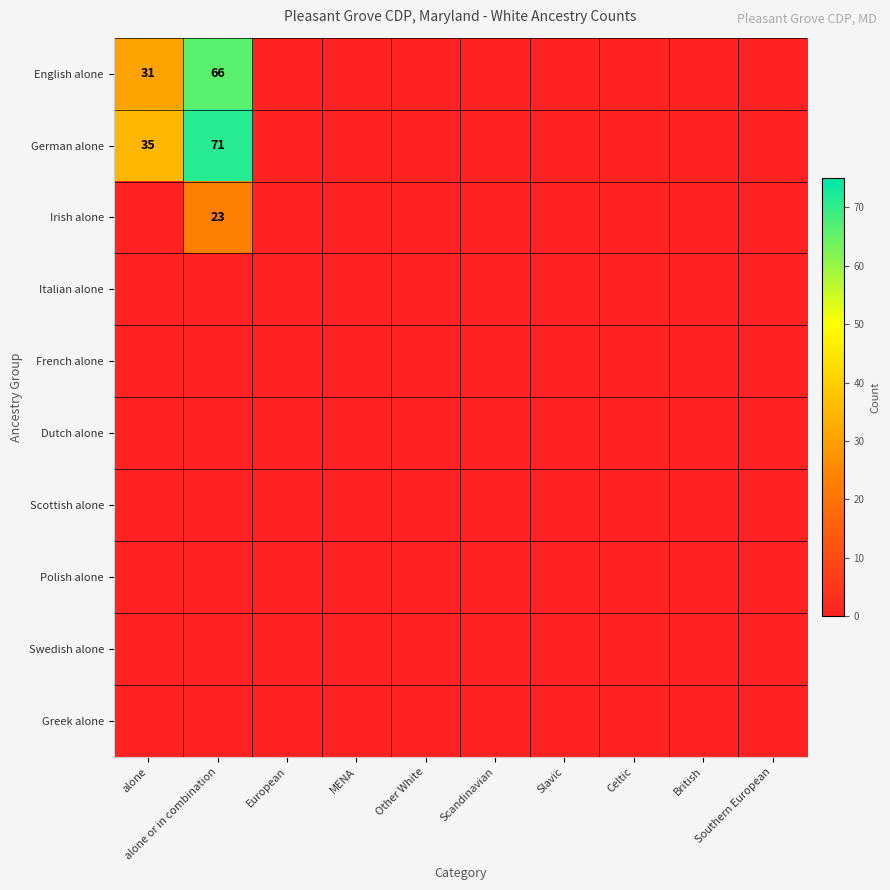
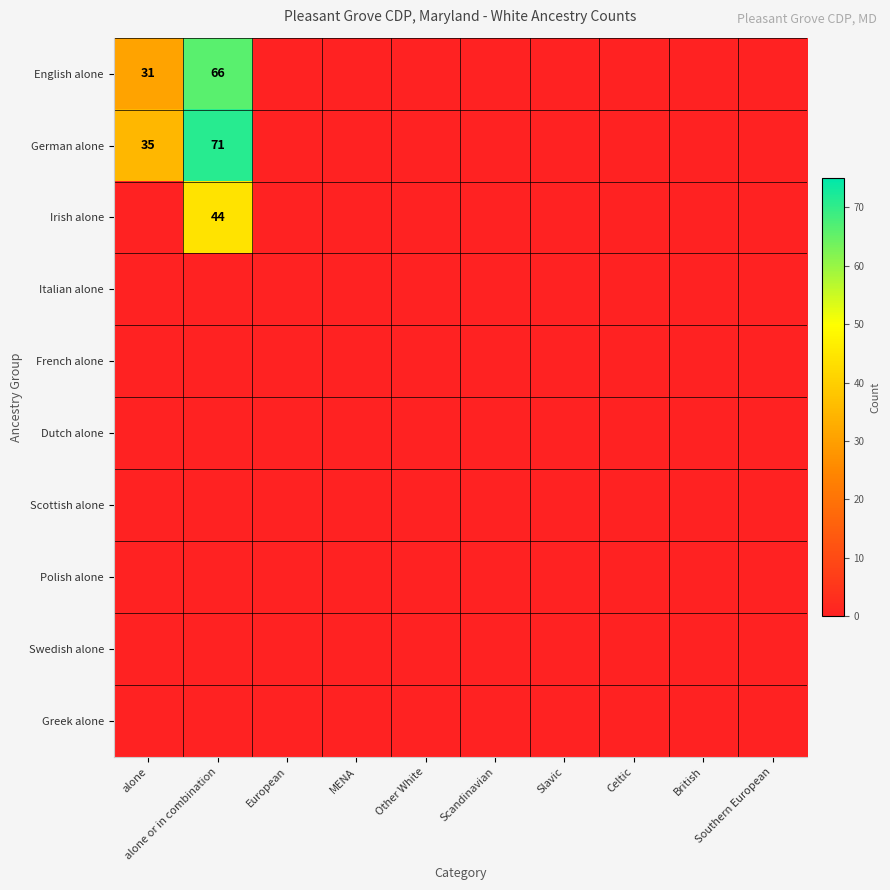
Irish alone, alone or in combination: 23 -> 44
